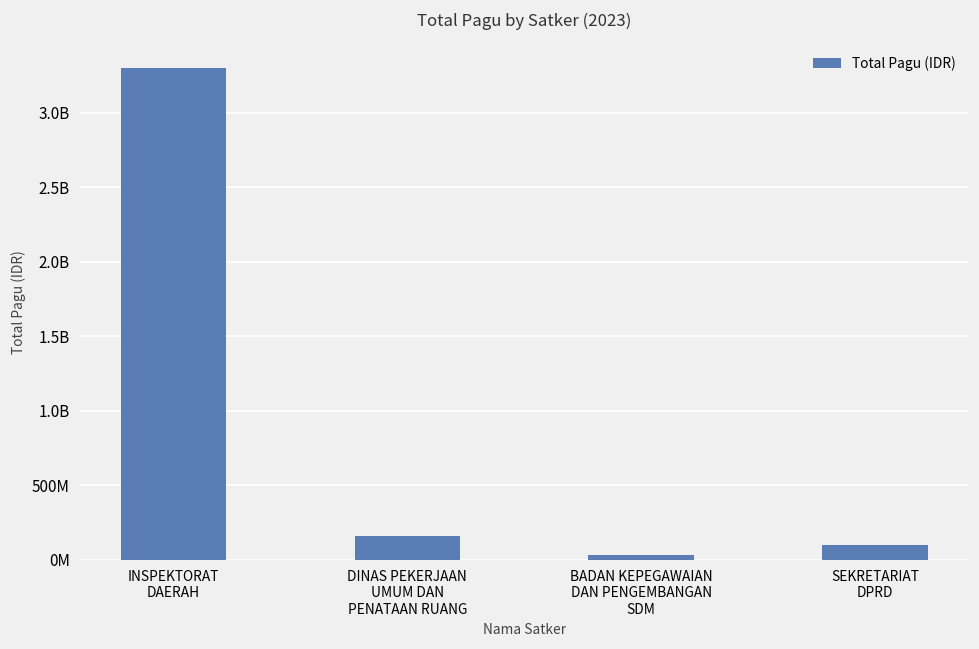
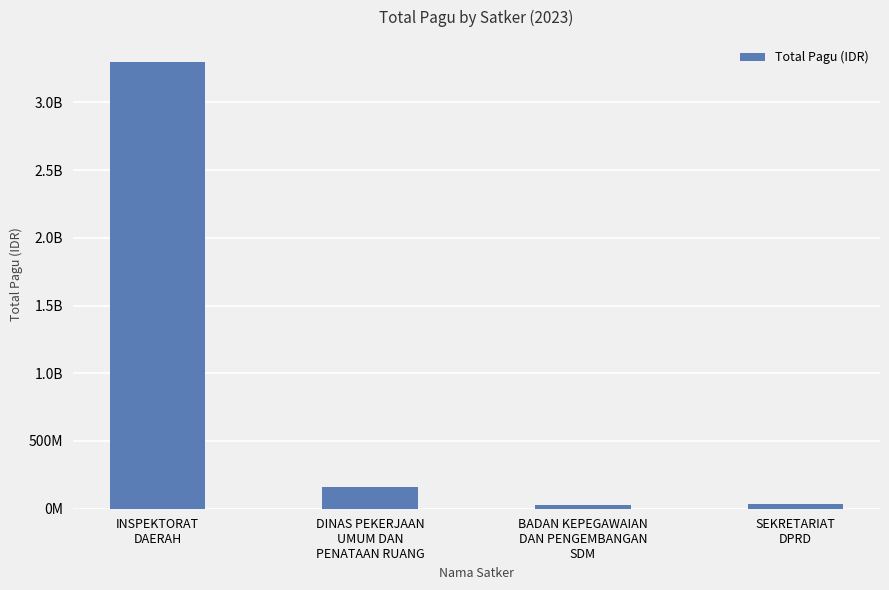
SEKRETARIAT DPRD: 100000000 -> 40000000
